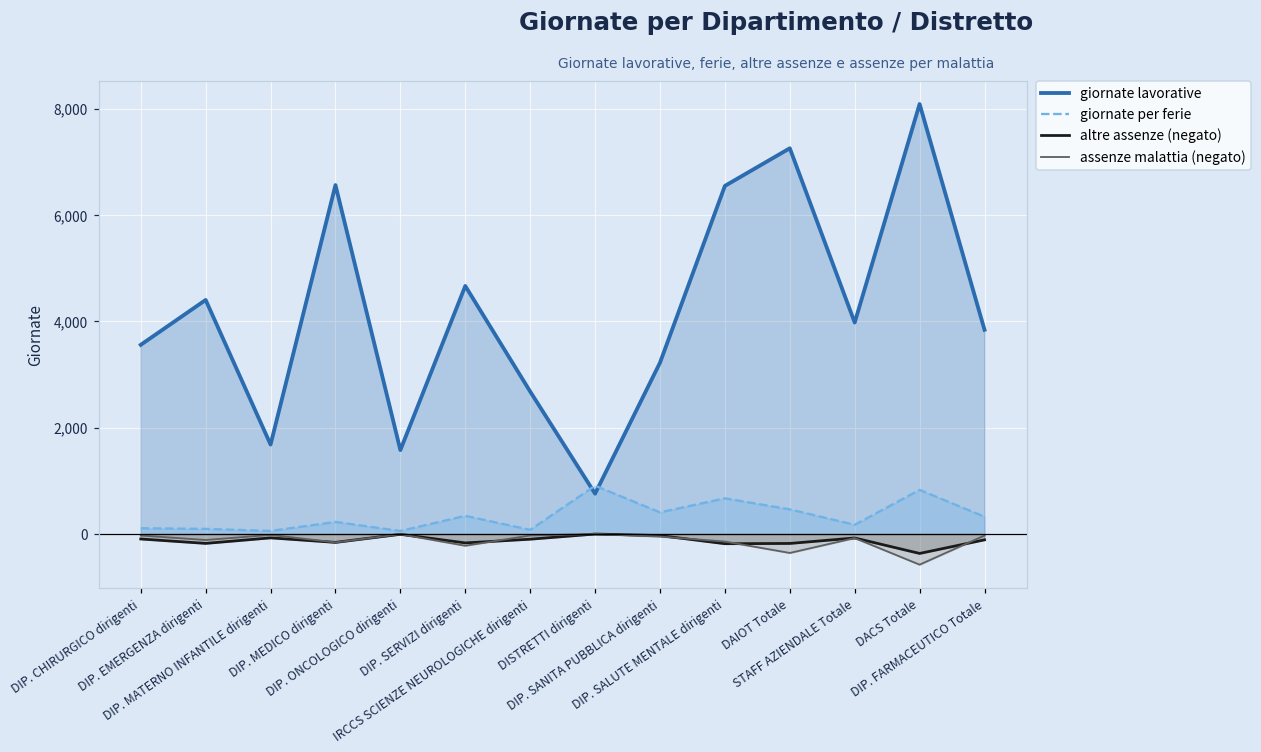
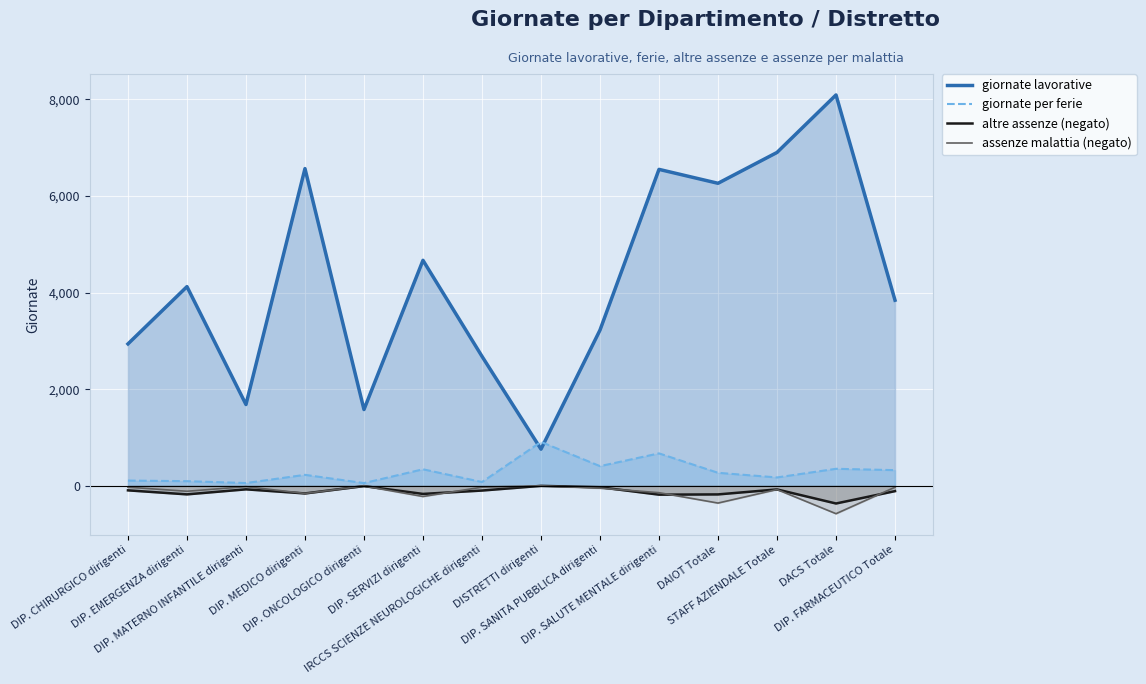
giornate lavorative, DIP. CHIRURGICO dirigenti: 3,600 -> 2,900
giornate lavorative, DIP. EMERGENZA dirigenti: 4,400 -> 4,100
giornate lavorative, DAIOT Totale: 7,300 -> 6,300
giornate per ferie, DAIOT Totale: 500 -> 300
giornate lavorative, STAFF AZIENDALE Totale: 4,000 -> 6,900
giornate per ferie, DACS Totale: 800 -> 400
